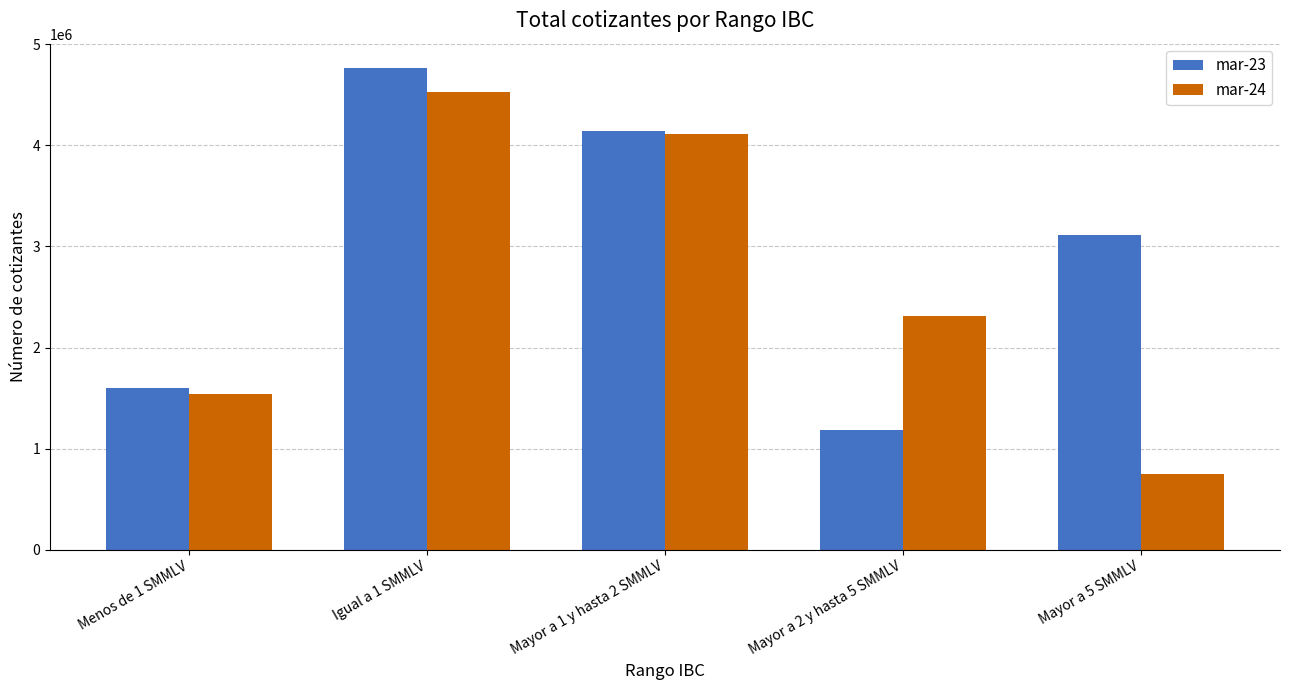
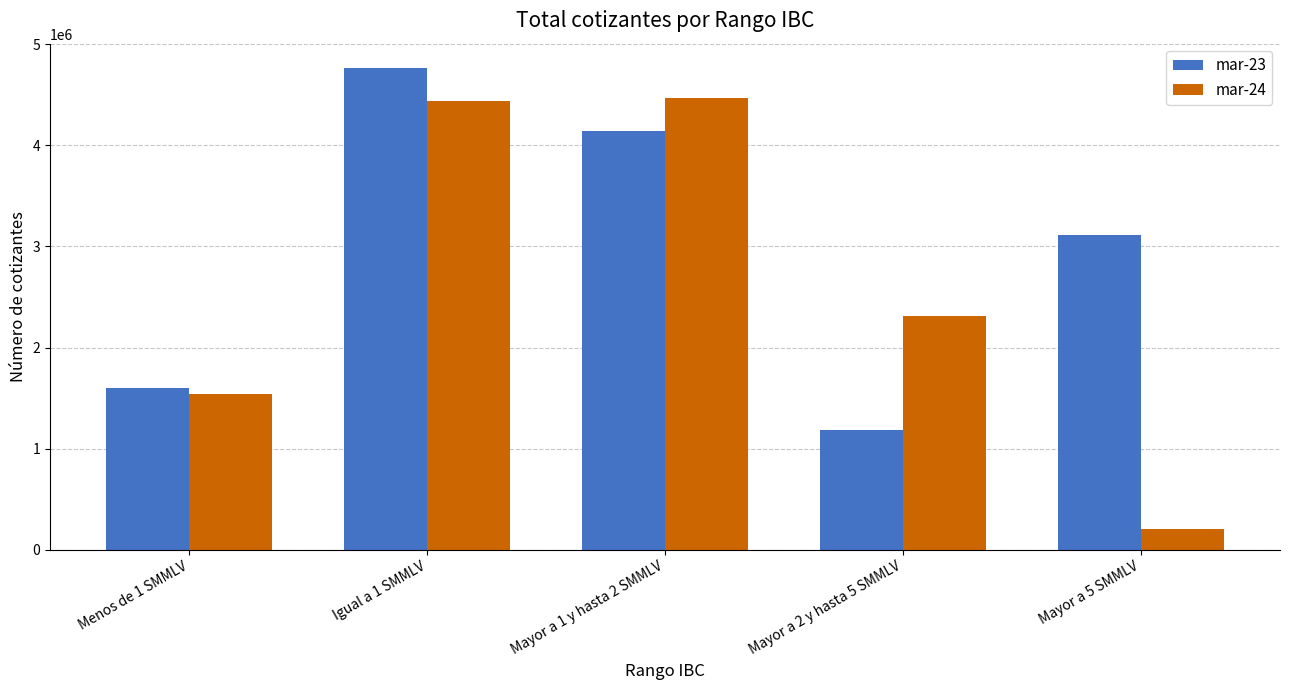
mar-24, Igual a 1 SMMLV: 4530000 -> 4440000
mar-24, Mayor a 1 y hasta 2 SMMLV: 4110000 -> 4470000
mar-24, Mayor a 5 SMMLV: 750000 -> 200000
